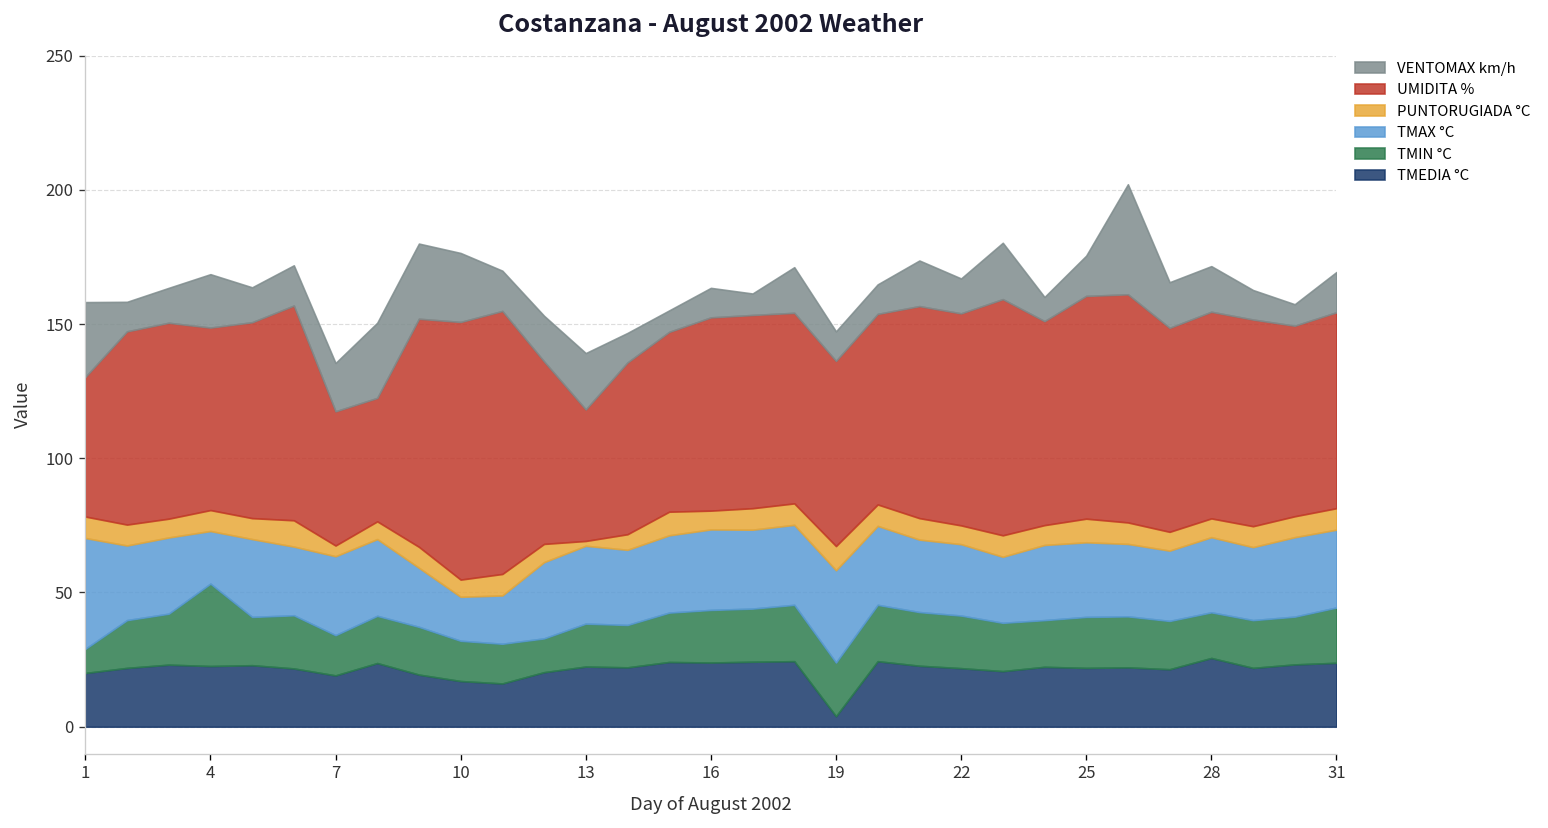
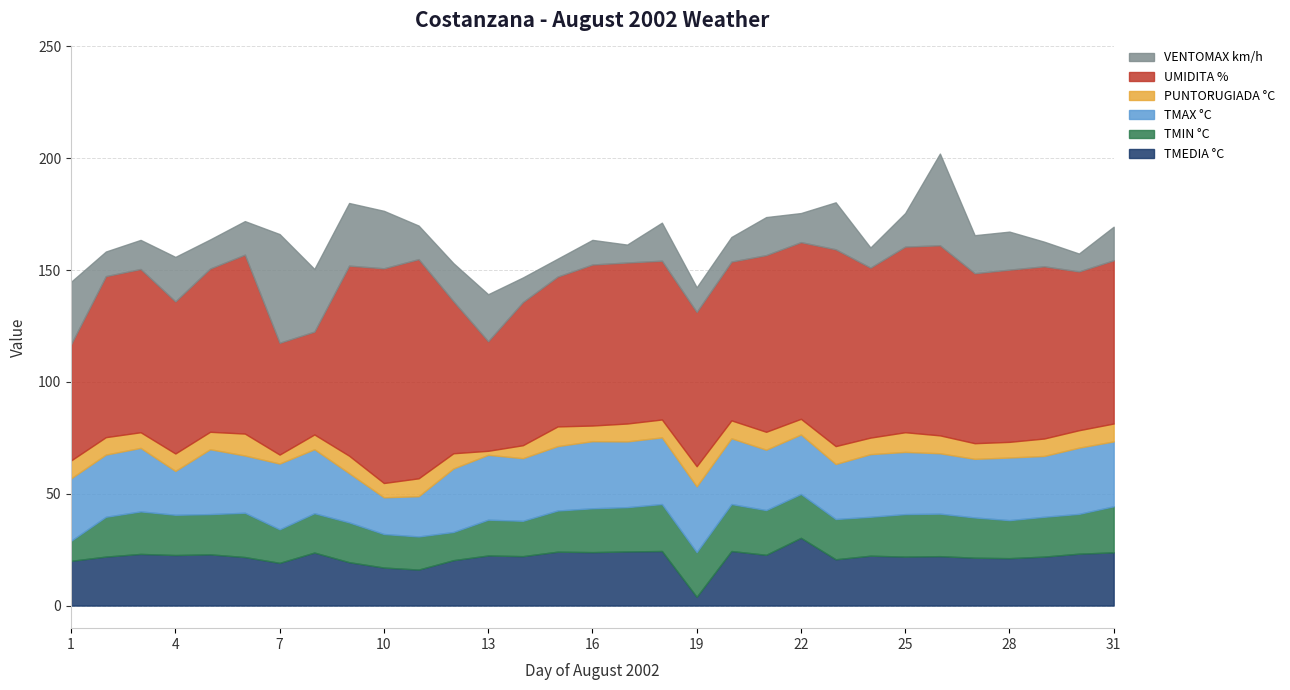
TMAX °C, 1: 41 -> 28
TMIN °C, 4: 31 -> 18
VENTOMAX km/h, 7: 18 -> 49
TMAX °C, 19: 34 -> 29
TMEDIA °C, 22: 22 -> 30
TMEDIA °C, 28: 26 -> 21
